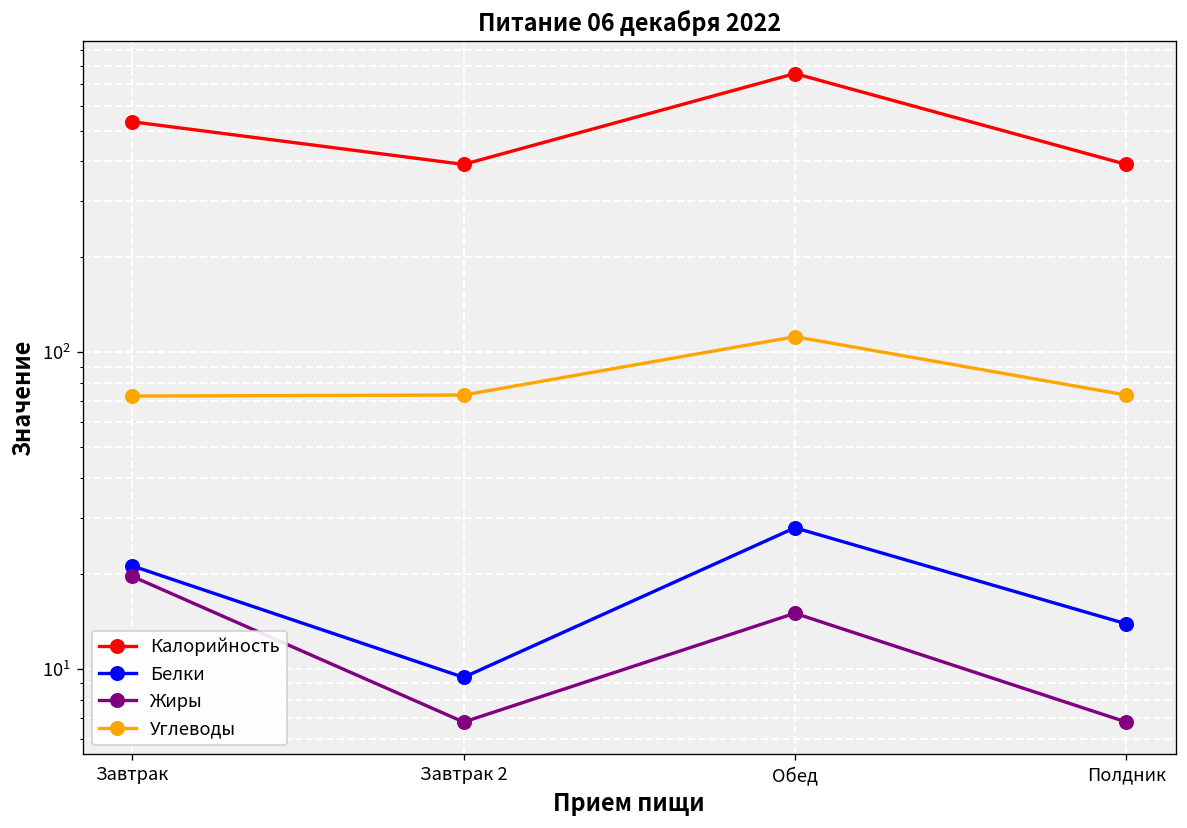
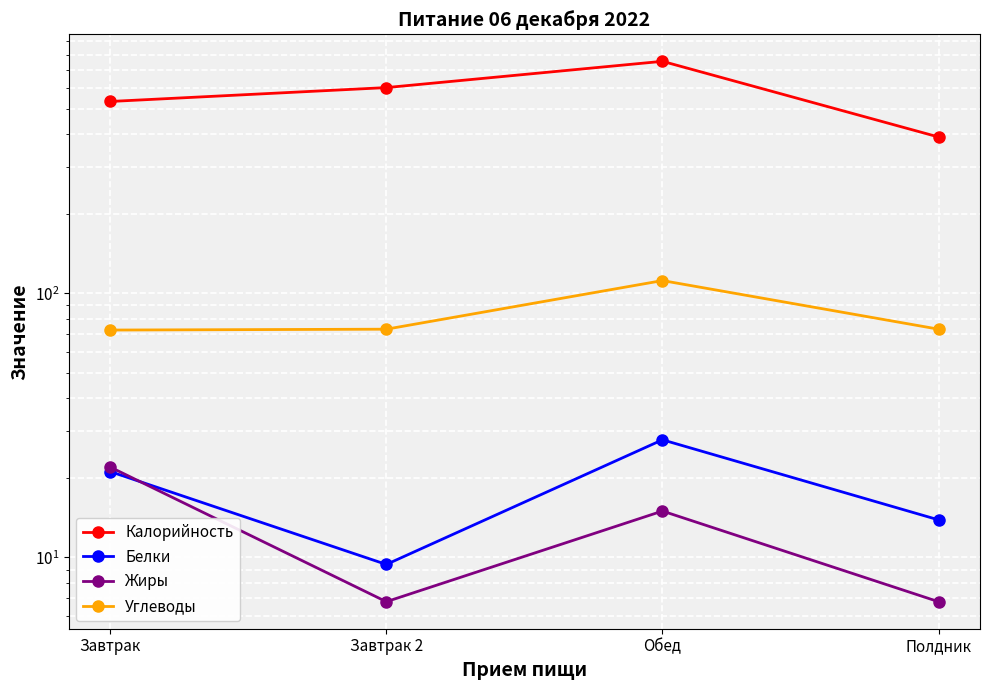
Жиры, Завтрак: 20 -> 22
Калорийность, Завтрак 2: 390 -> 600
